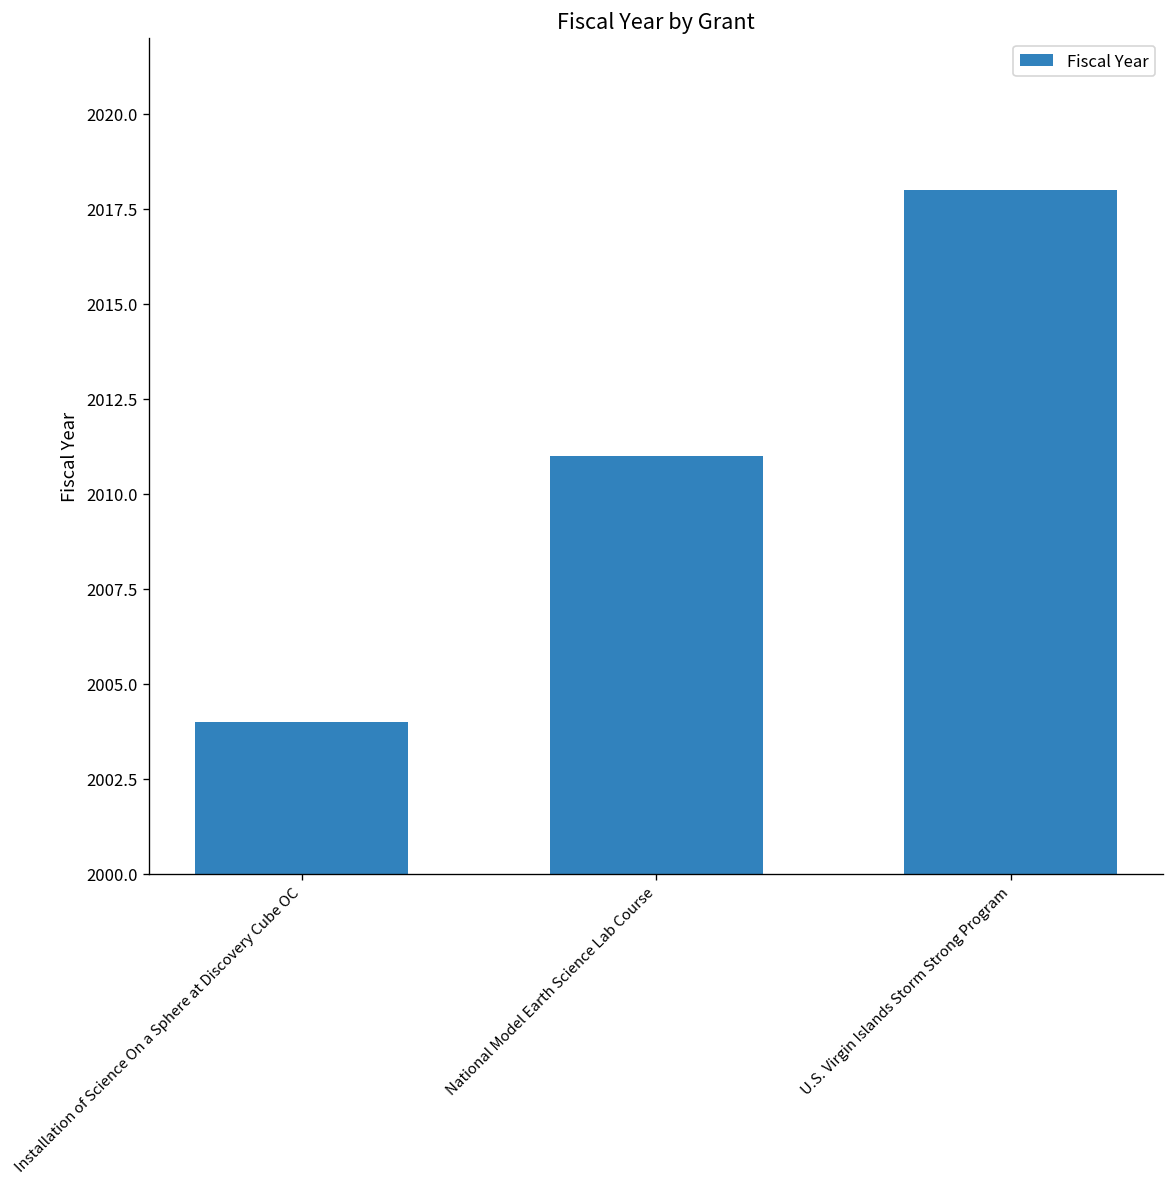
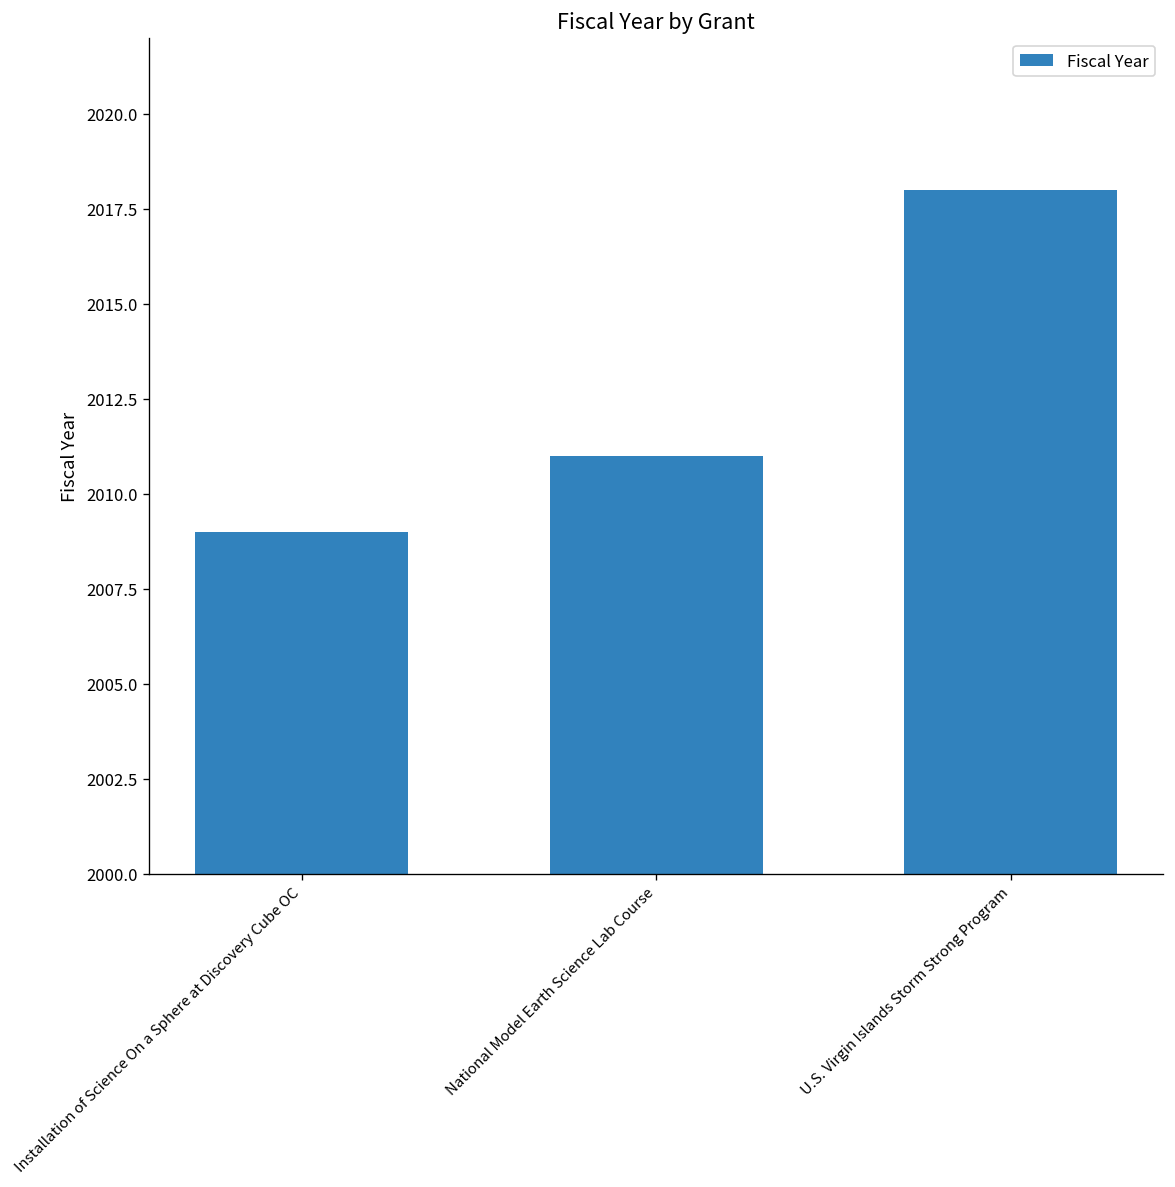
Installation of Science On a Sphere at Discovery Cube OC: 2004 -> 2009
